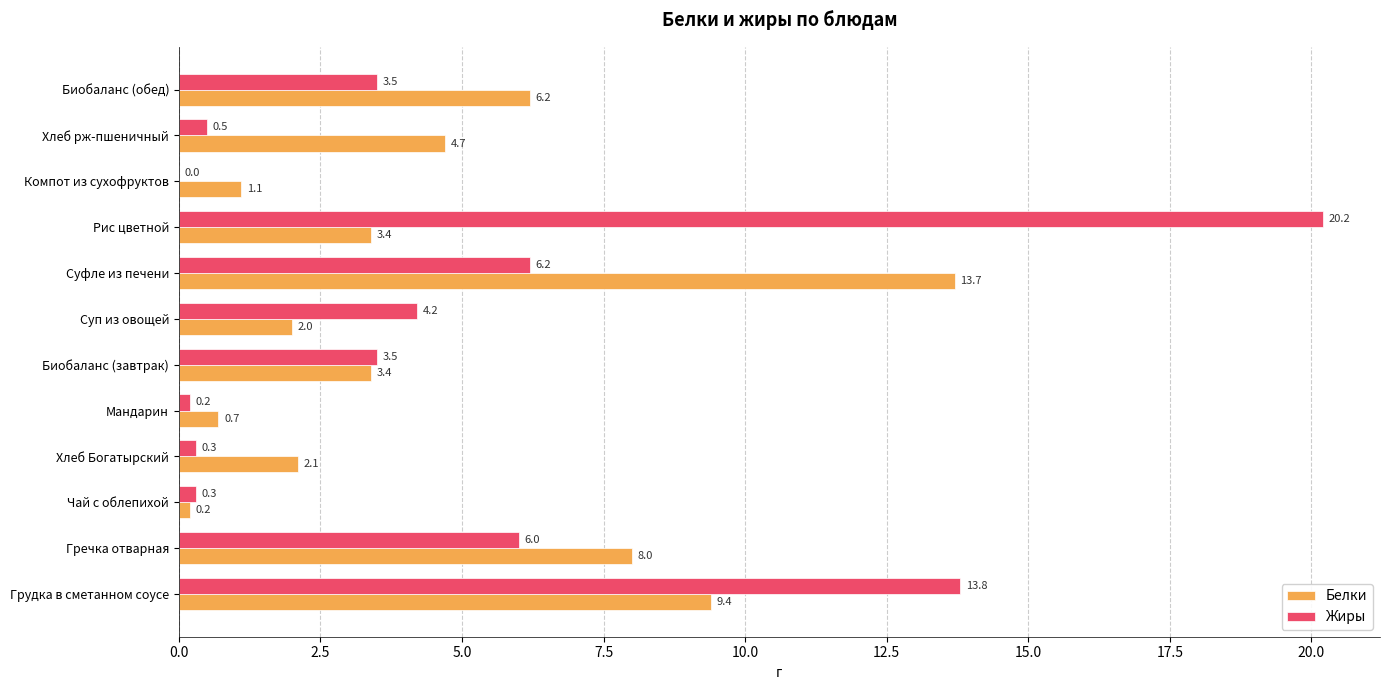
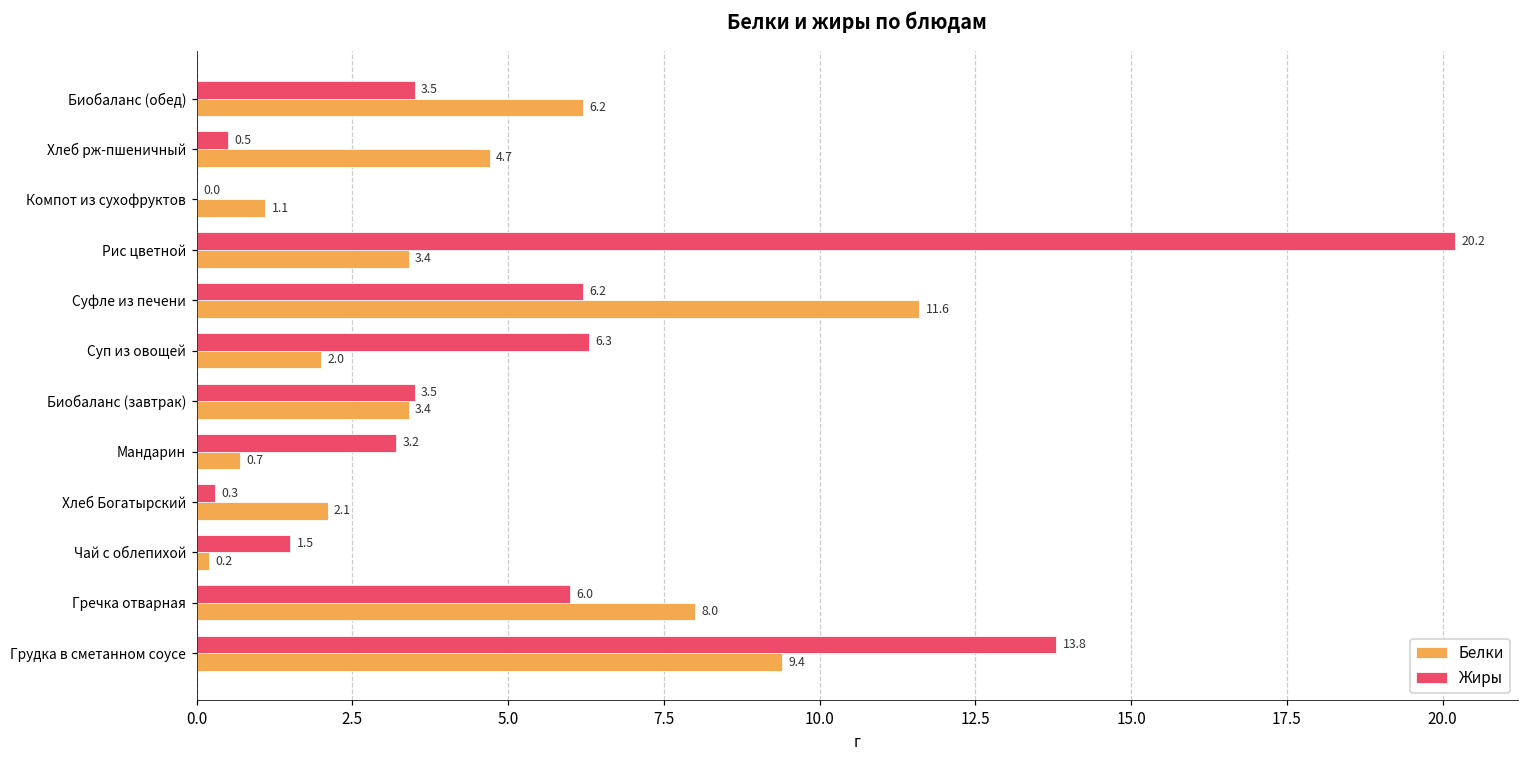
Белки, Суфле из печени: 13.7 -> 11.6
Жиры, Суп из овощей: 4.2 -> 6.3
Жиры, Мандарин: 0.2 -> 3.2
Жиры, Чай с облепихой: 0.3 -> 1.5
